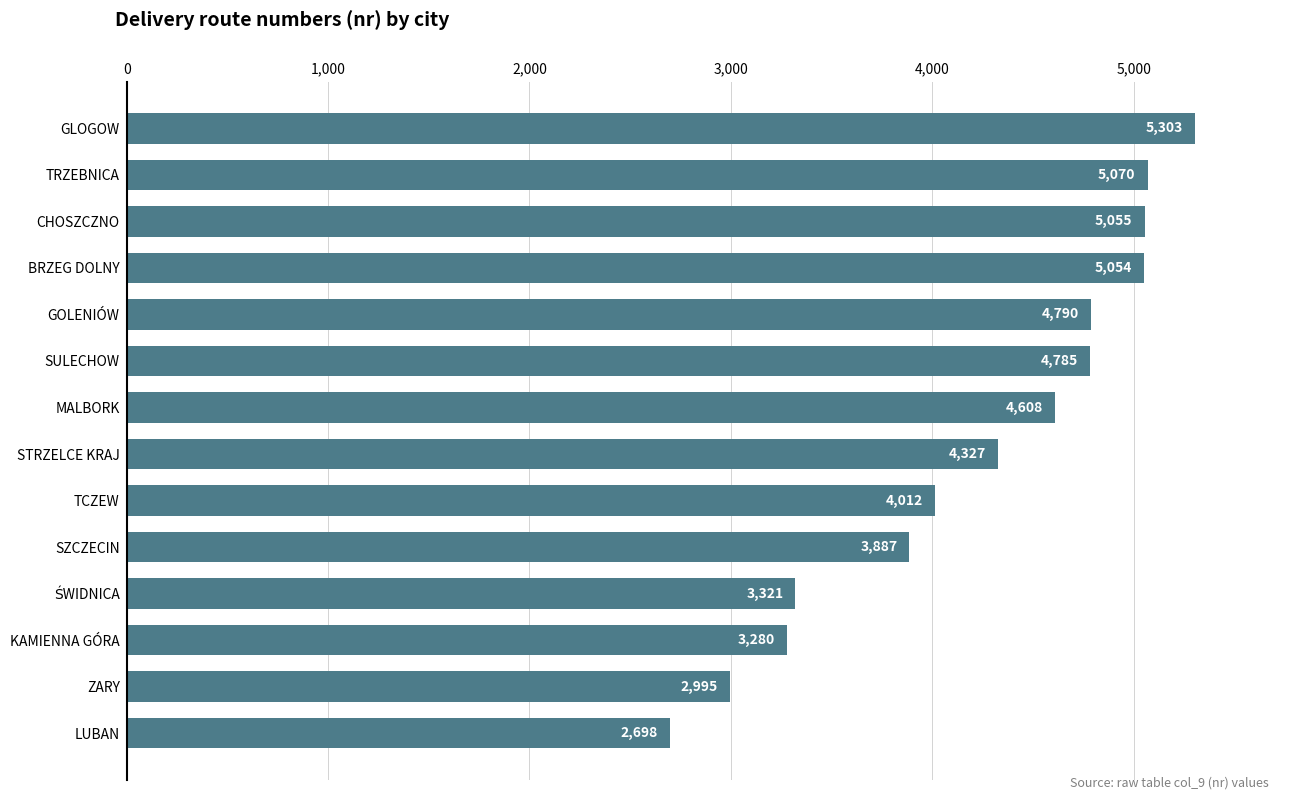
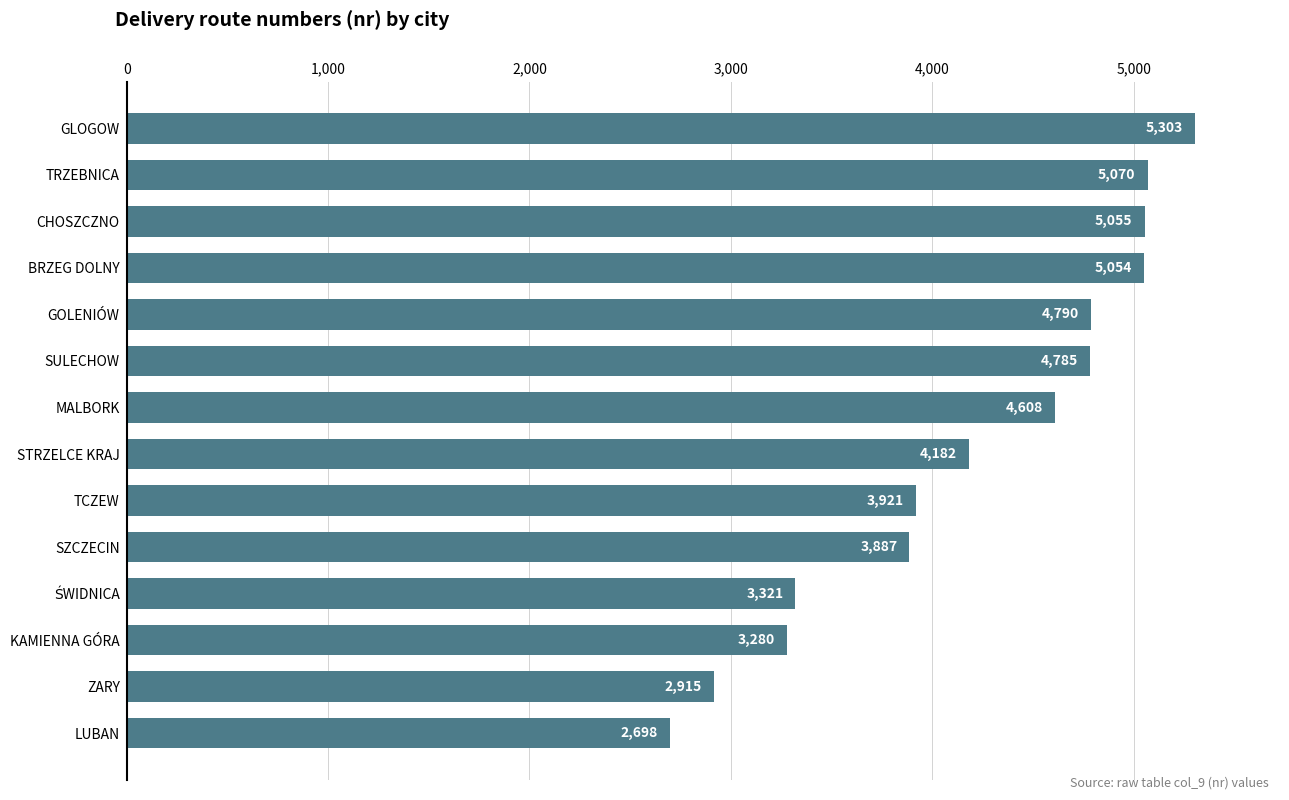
STRZELCE KRAJ: 4,327 -> 4,182
TCZEW: 4,012 -> 3,921
ZARY: 2,995 -> 2,915
